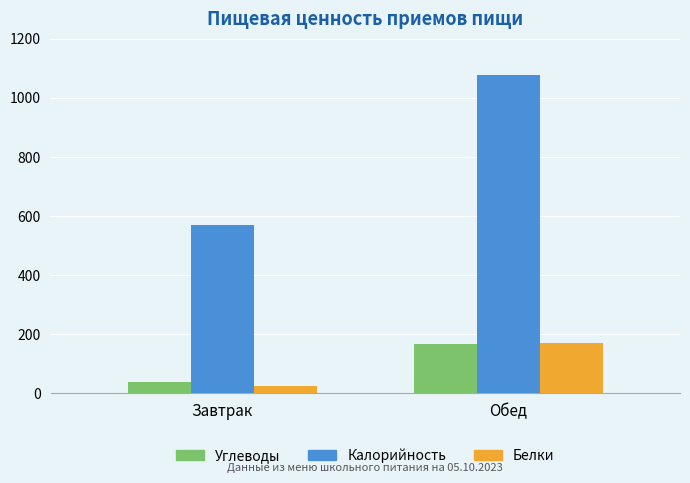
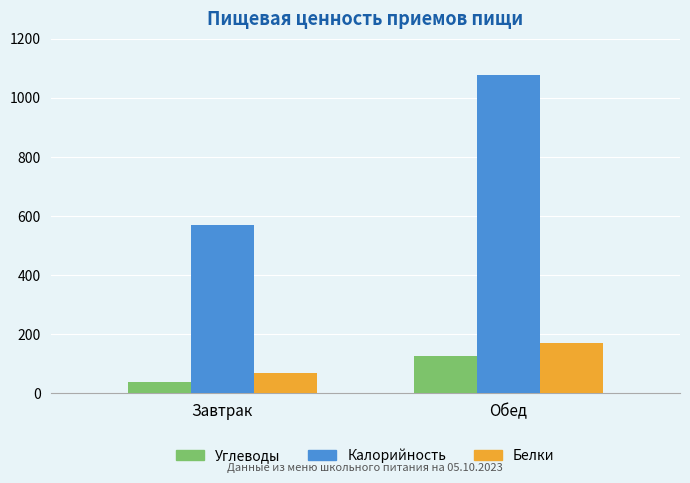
Белки, Завтрак: 20 -> 70
Углеводы, Обед: 160 -> 130
